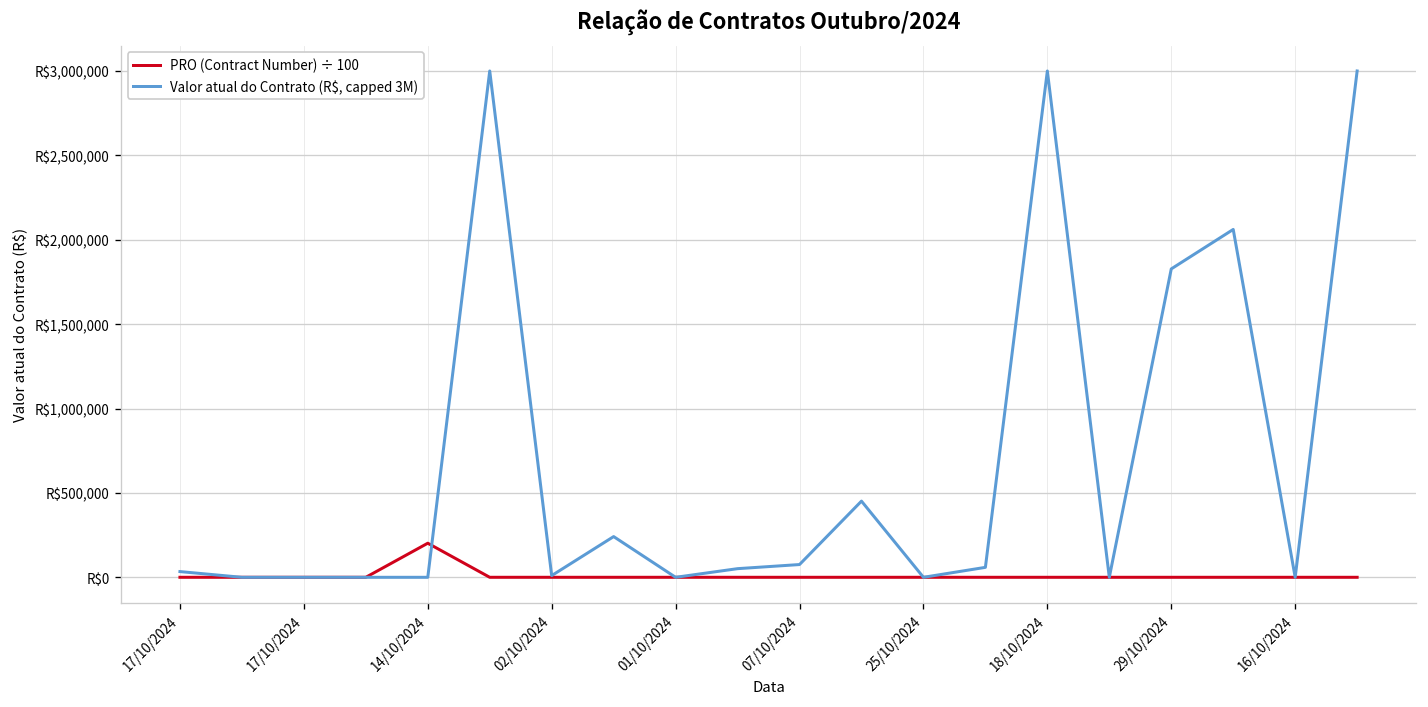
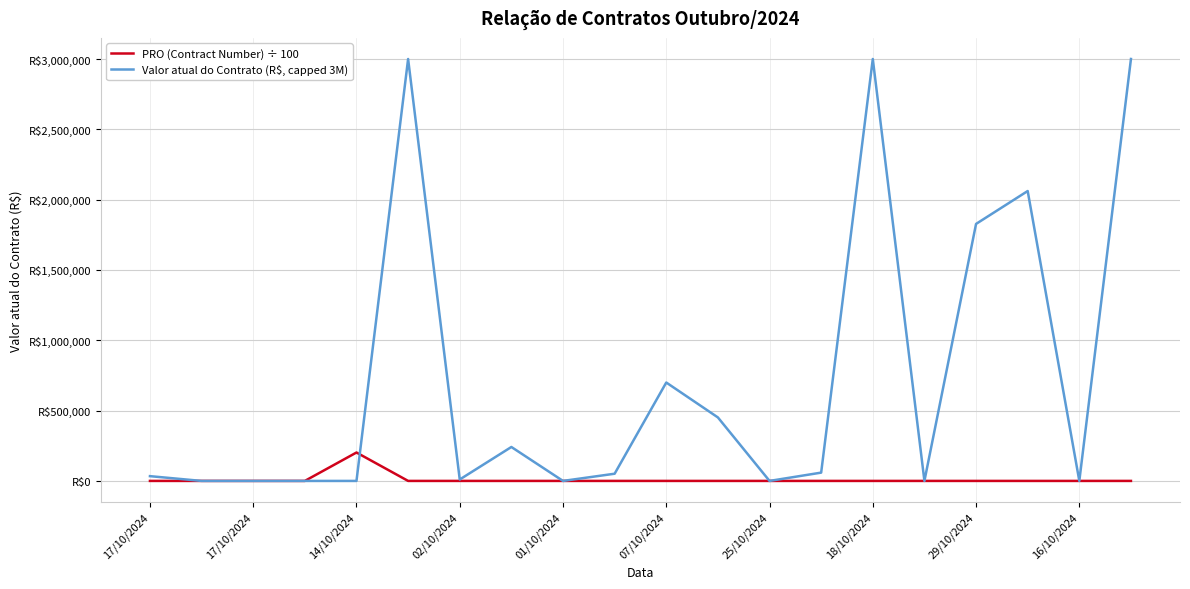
Valor atual do Contrato (R$, capped 3M), 07/10/2024: R$80,000 -> R$700,000
